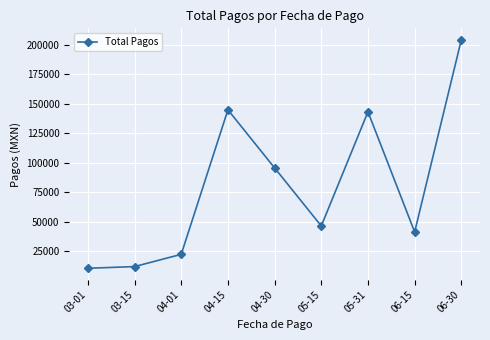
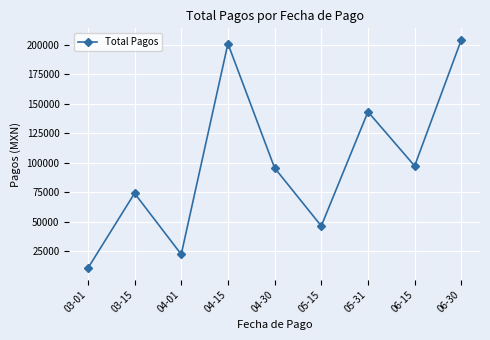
03-15: 12000 -> 74000
04-15: 145000 -> 201000
06-15: 41000 -> 97000
